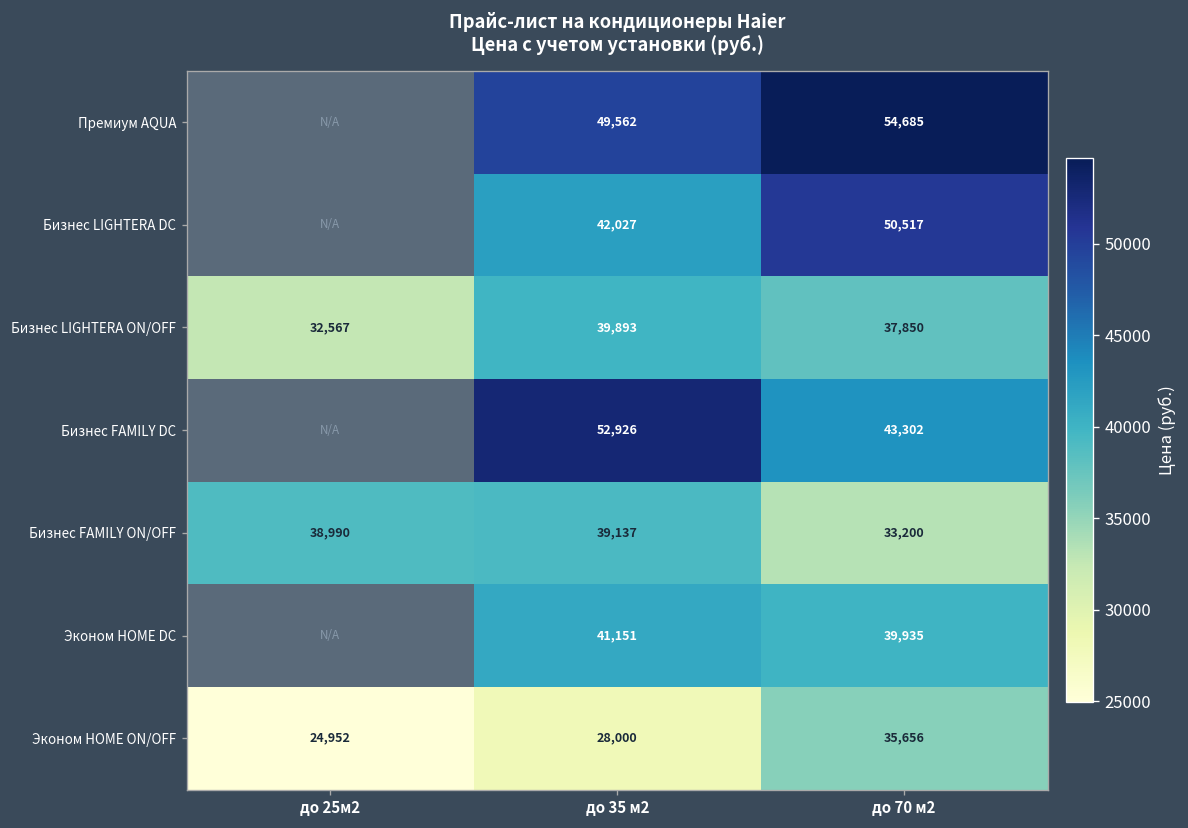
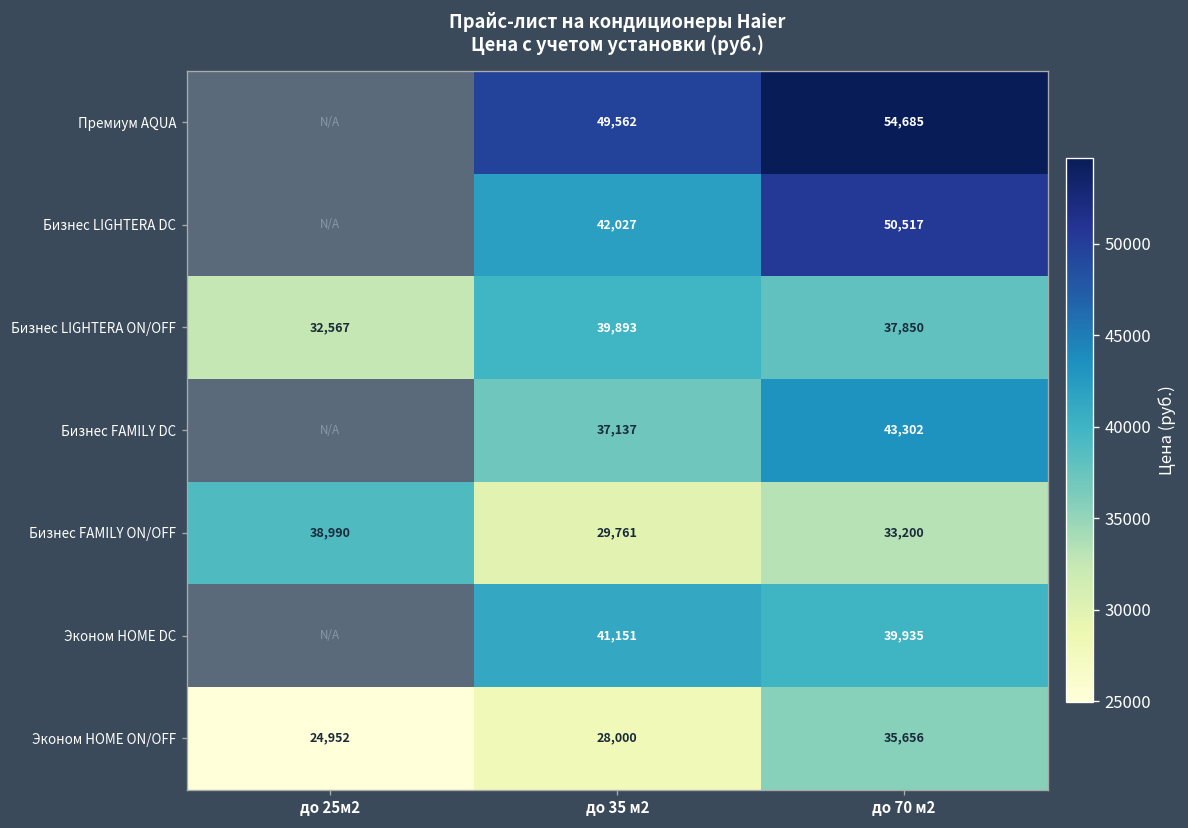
Бизнес FAMILY DC, до 35 м2: 52,926 -> 37,137
Бизнес FAMILY ON/OFF, до 35 м2: 39,137 -> 29,761
